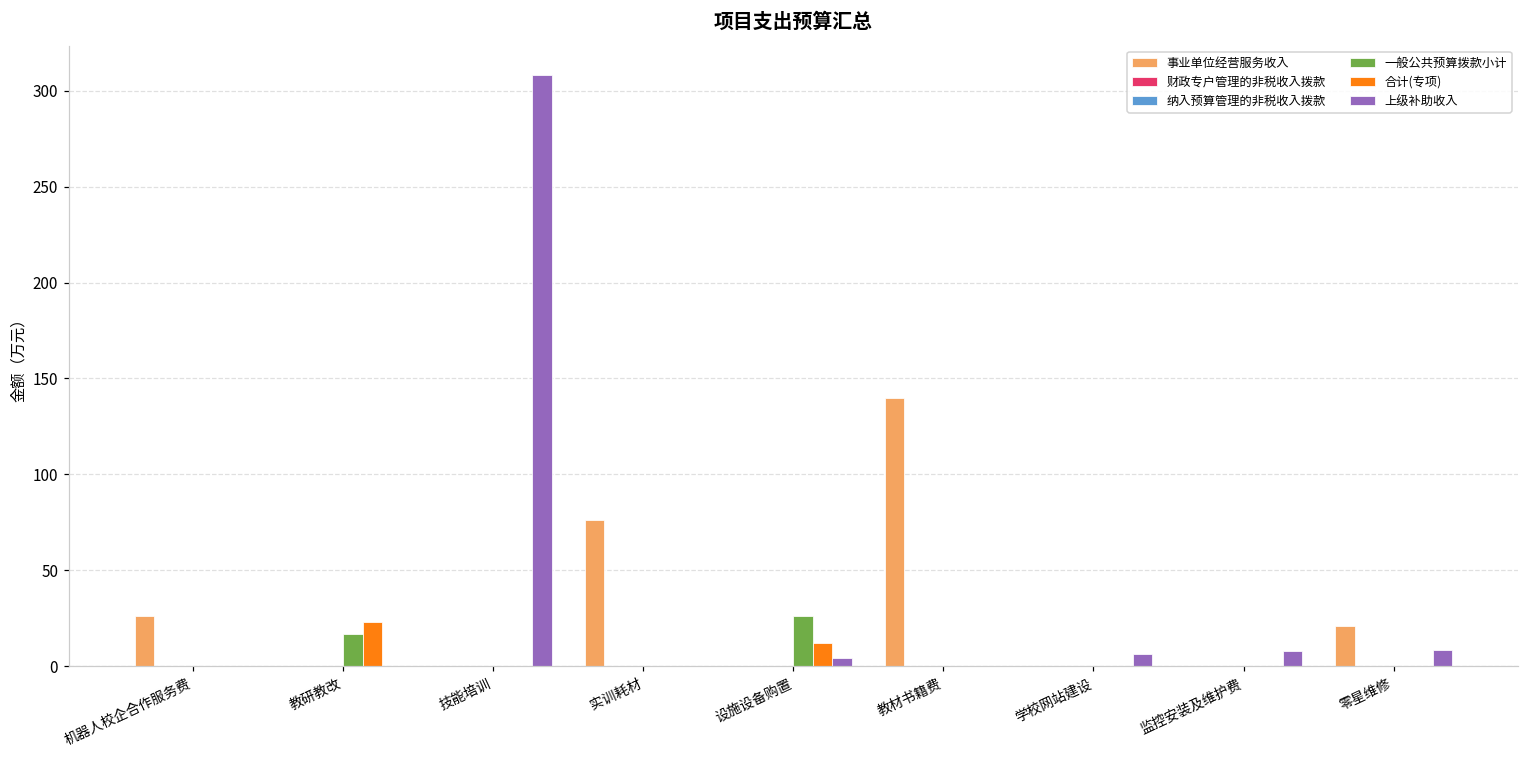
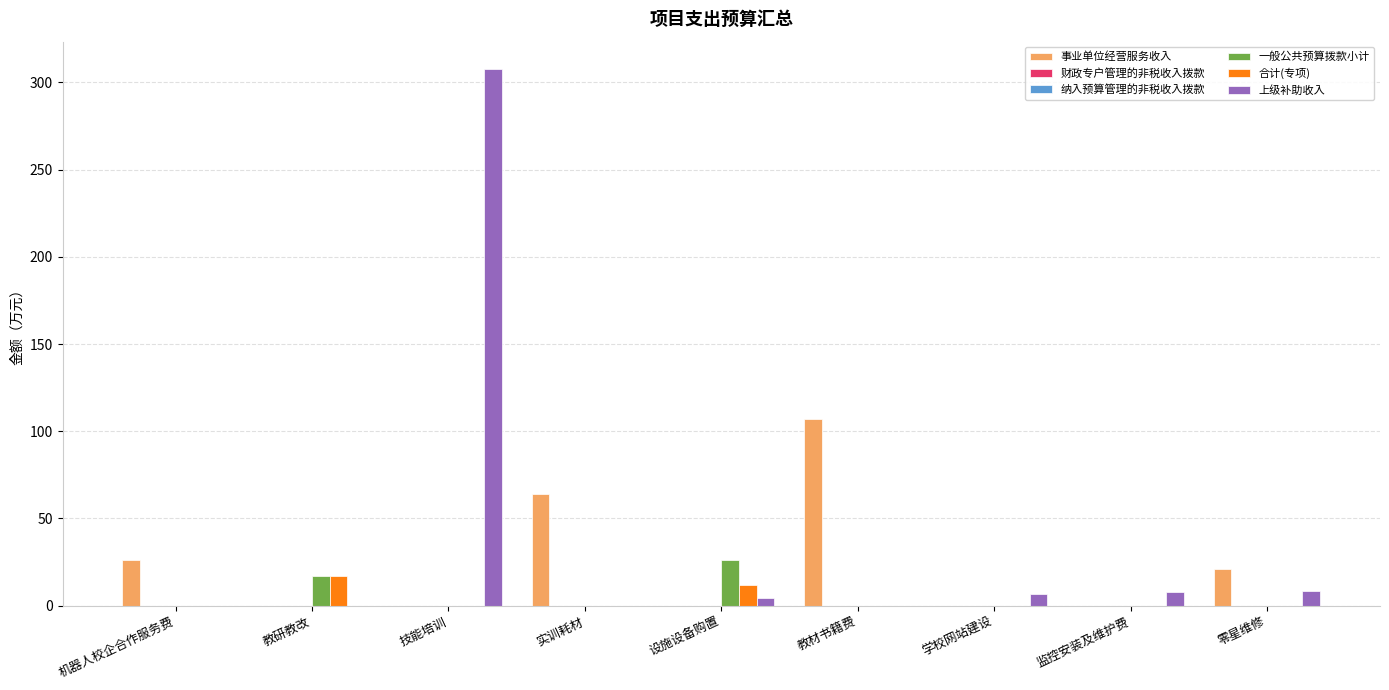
合计(专项), 教研教改: 23 -> 17
事业单位经营服务收入, 实训耗材: 76 -> 64
事业单位经营服务收入, 教材书籍费: 140 -> 107
